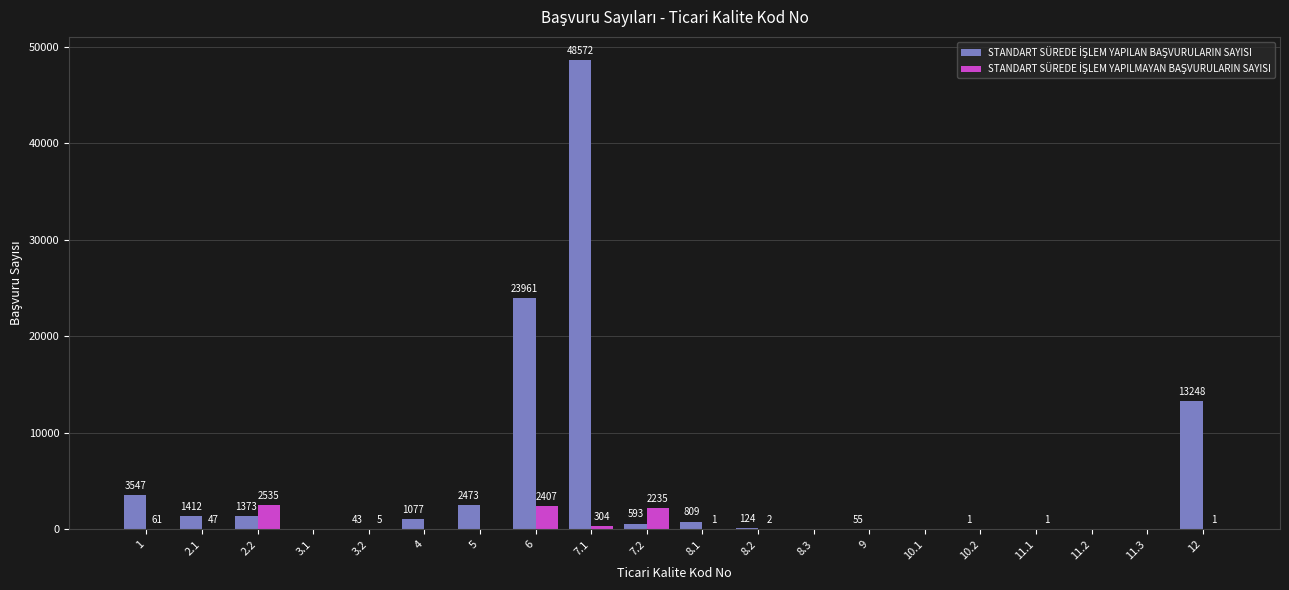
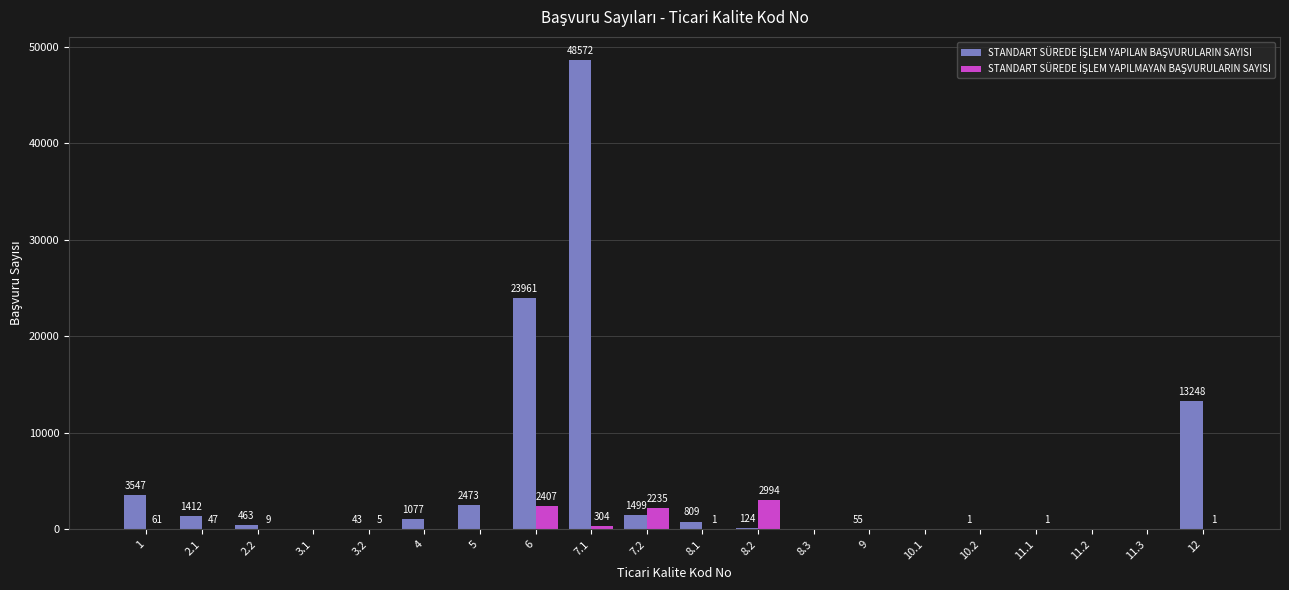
STANDART SÜREDE İŞLEM YAPILAN BAŞVURULARIN SAYISI, 2.2: 1373 -> 463
STANDART SÜREDE İŞLEM YAPILMAYAN BAŞVURULARIN SAYISI, 2.2: 2535 -> 9
STANDART SÜREDE İŞLEM YAPILAN BAŞVURULARIN SAYISI, 7.2: 593 -> 1499
STANDART SÜREDE İŞLEM YAPILMAYAN BAŞVURULARIN SAYISI, 8.2: 2 -> 2994
